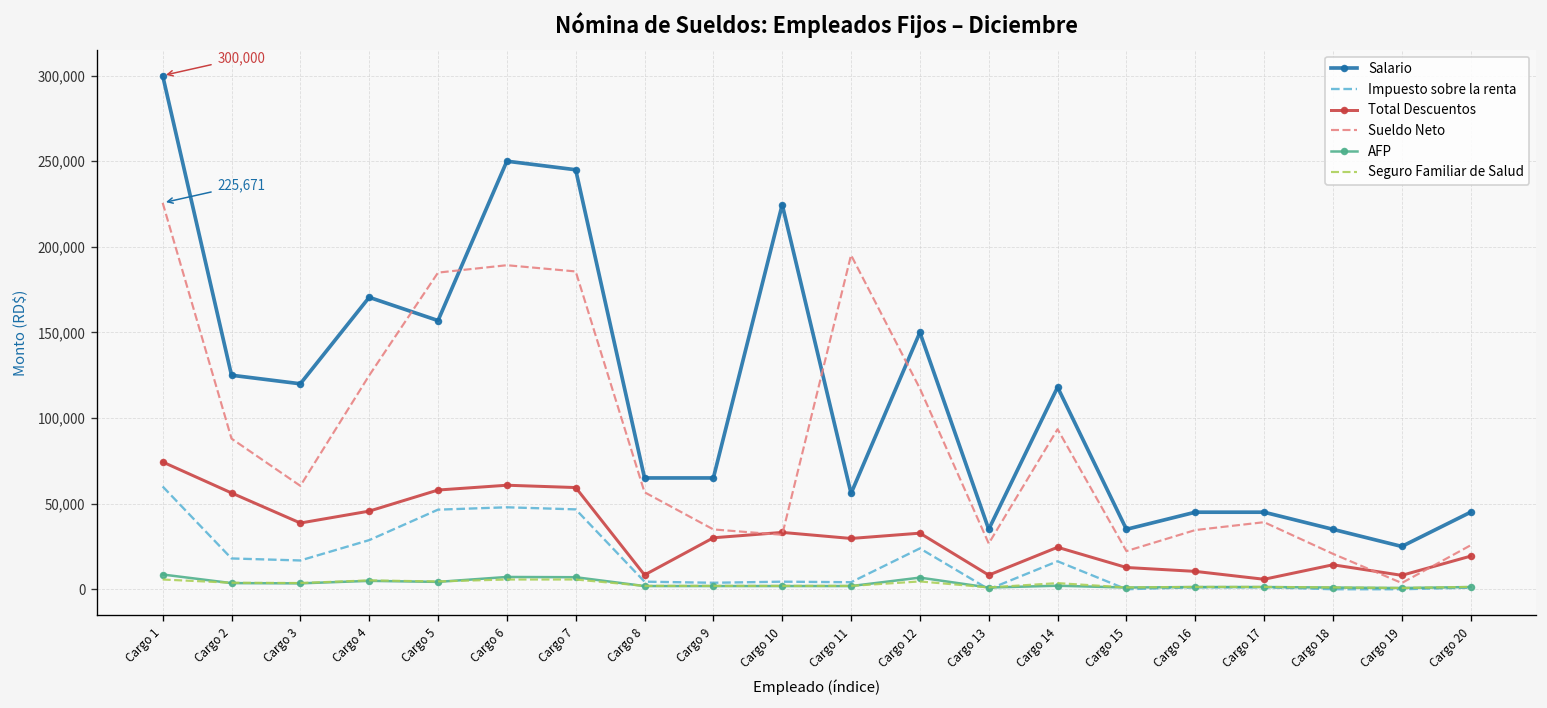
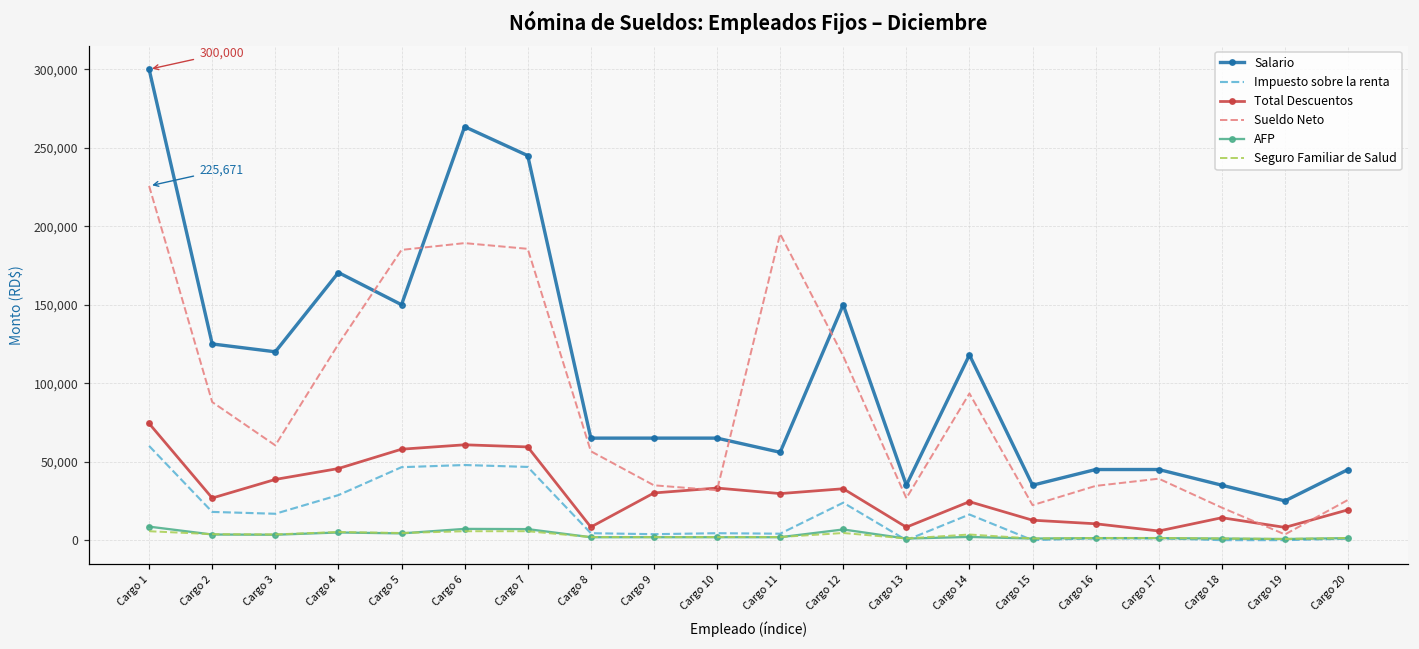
Total Descuentos, Cargo 2: 56,000 -> 27,000
Salario, Cargo 5: 157,000 -> 150,000
Salario, Cargo 6: 250,000 -> 263,000
Salario, Cargo 10: 225,000 -> 65,000
